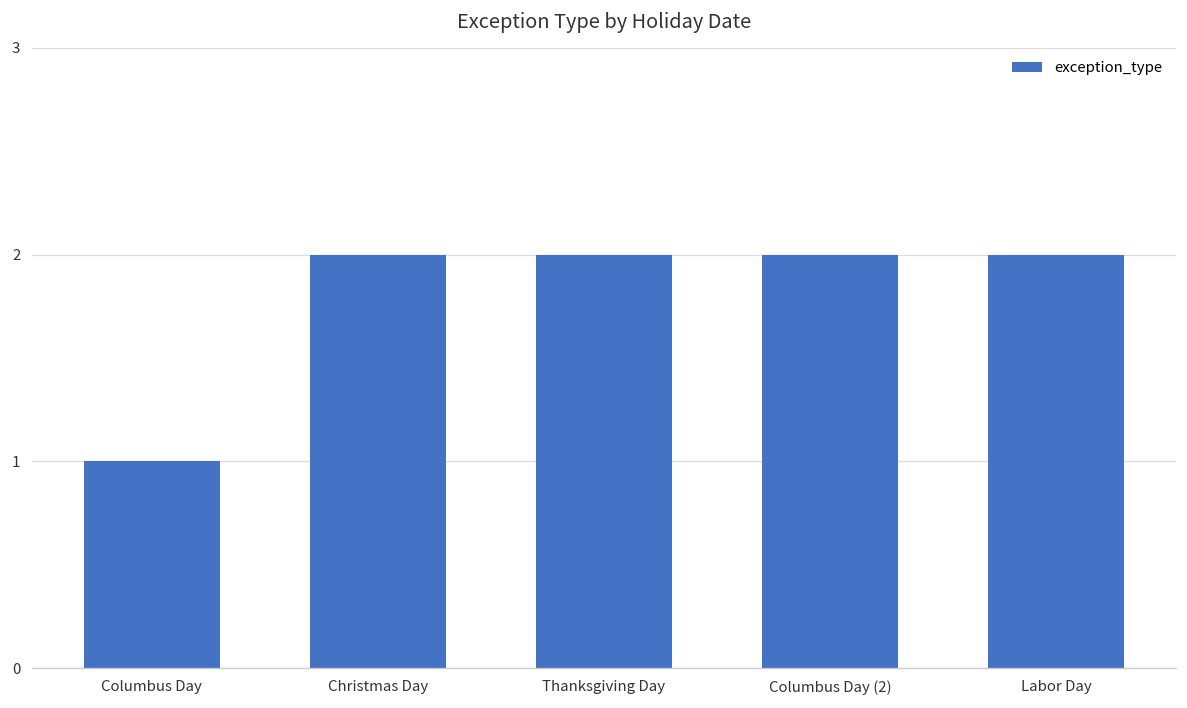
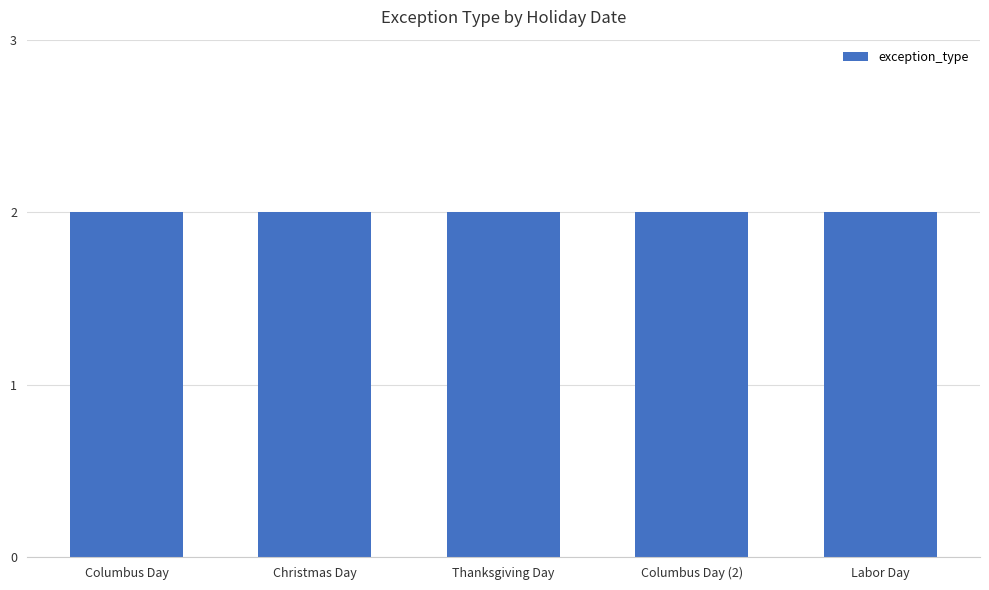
Columbus Day: 1 -> 2
